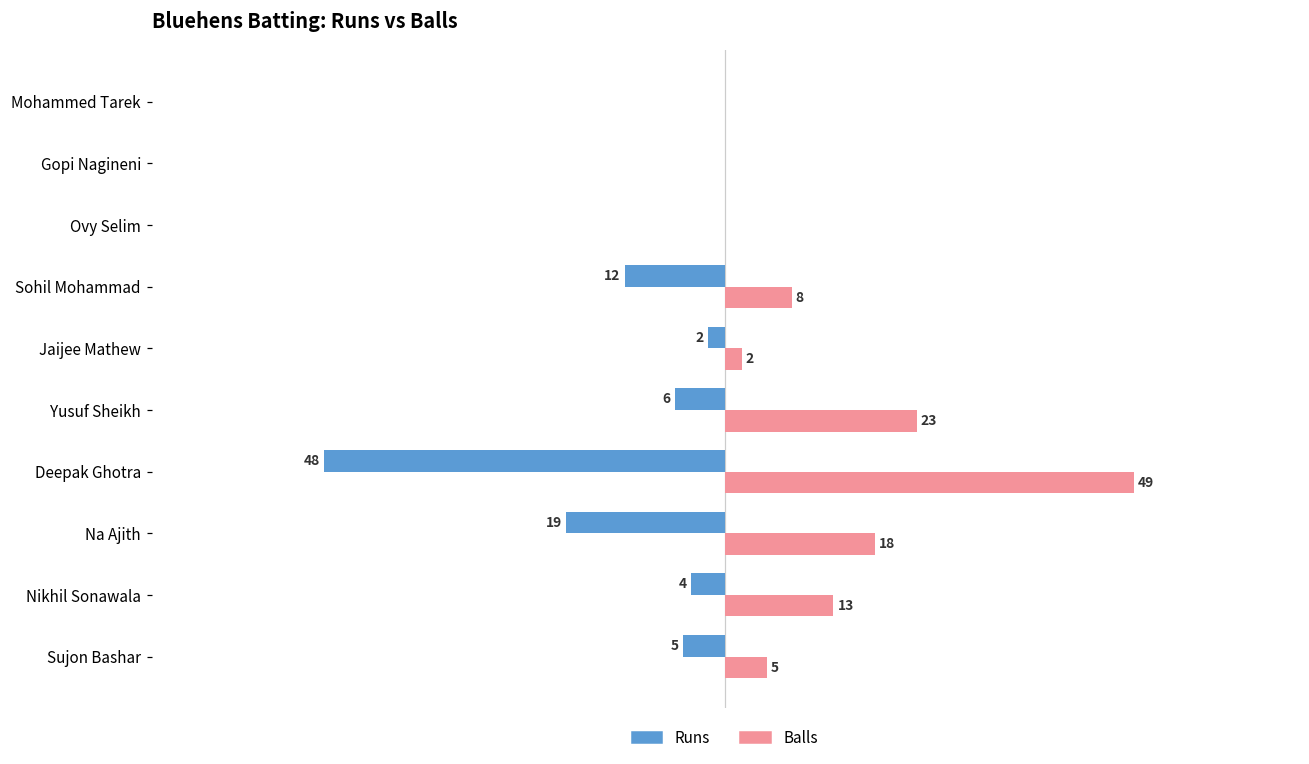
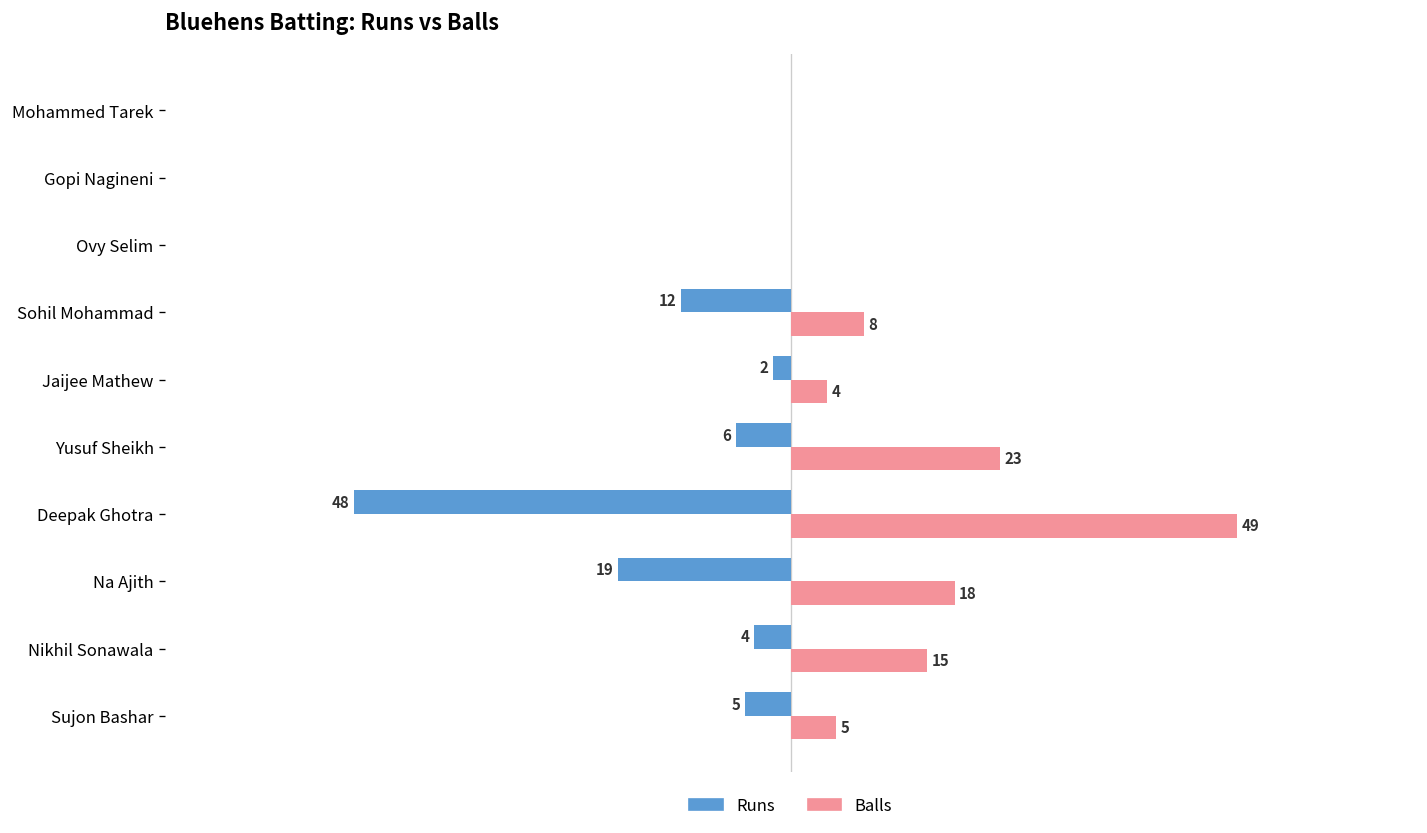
Balls, Jaijee Mathew: 2 -> 4
Balls, Nikhil Sonawala: 13 -> 15
